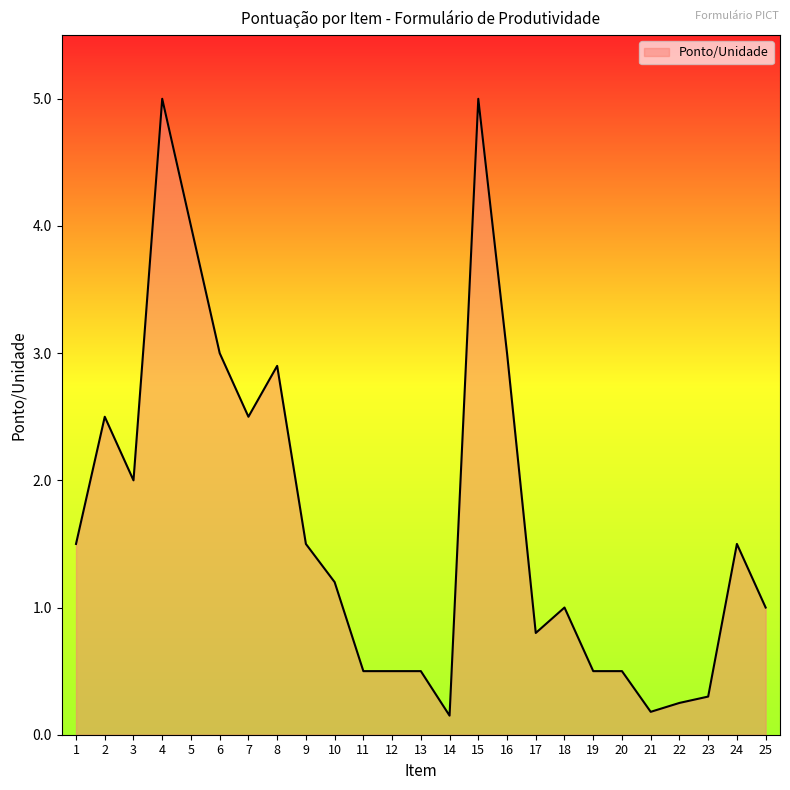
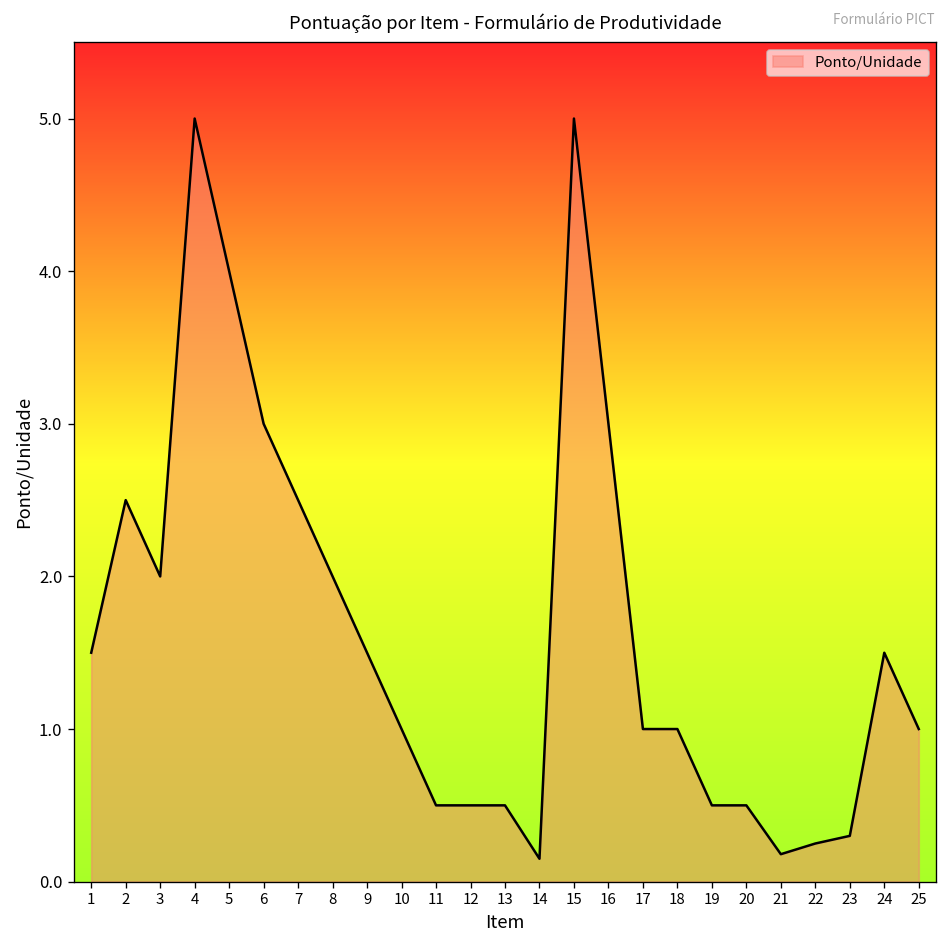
8: 2.9 -> 2.0
10: 1.2 -> 1.0
17: 0.8 -> 1.0
